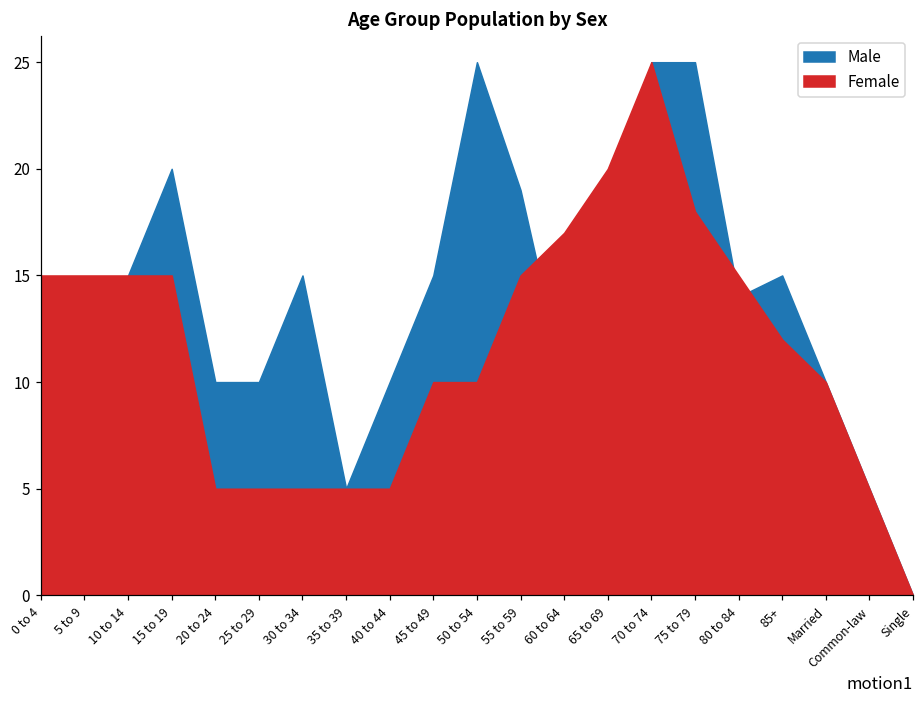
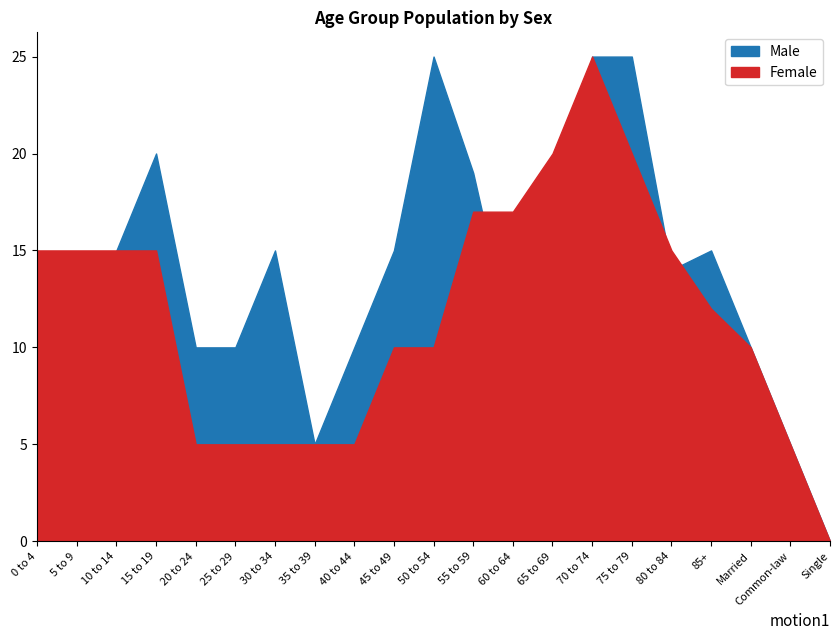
Female, 55 to 59: 15 -> 17
Female, 75 to 79: 18 -> 20
